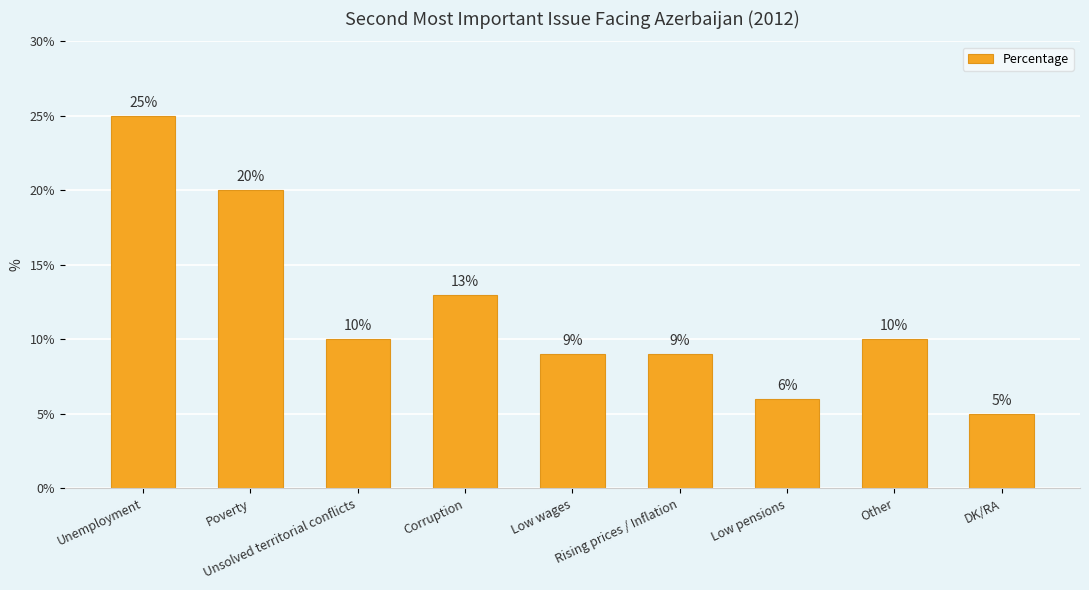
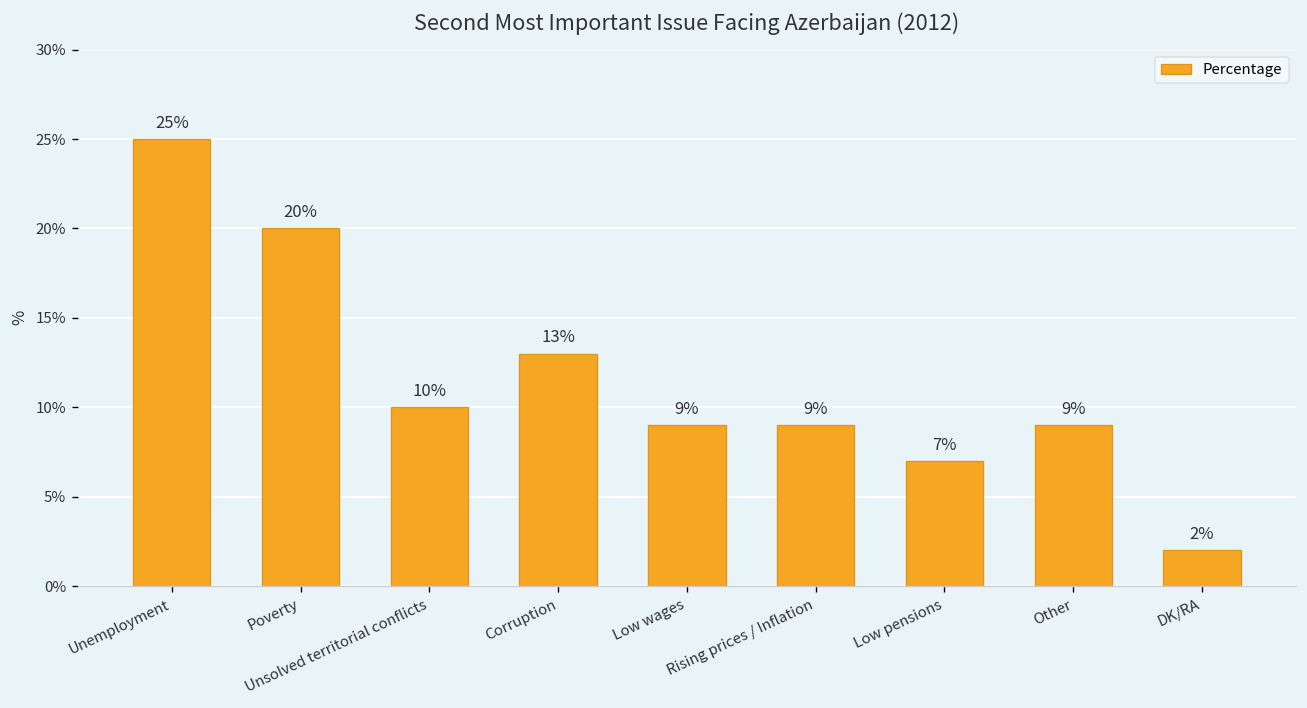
Low pensions: 6% -> 7%
Other: 10% -> 9%
DK/RA: 5% -> 2%
